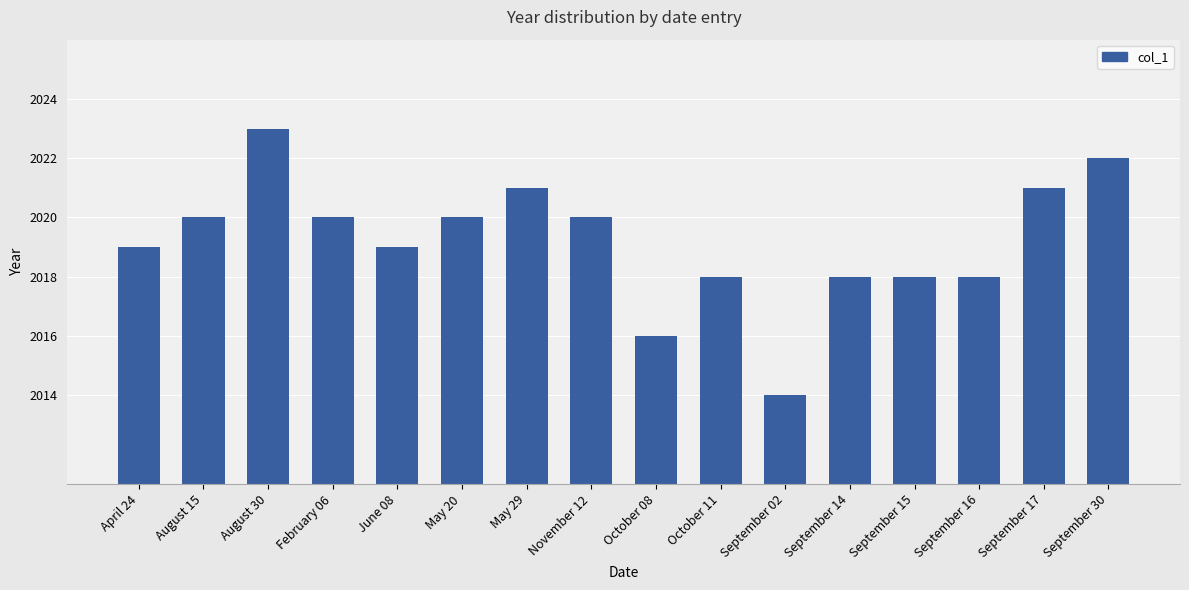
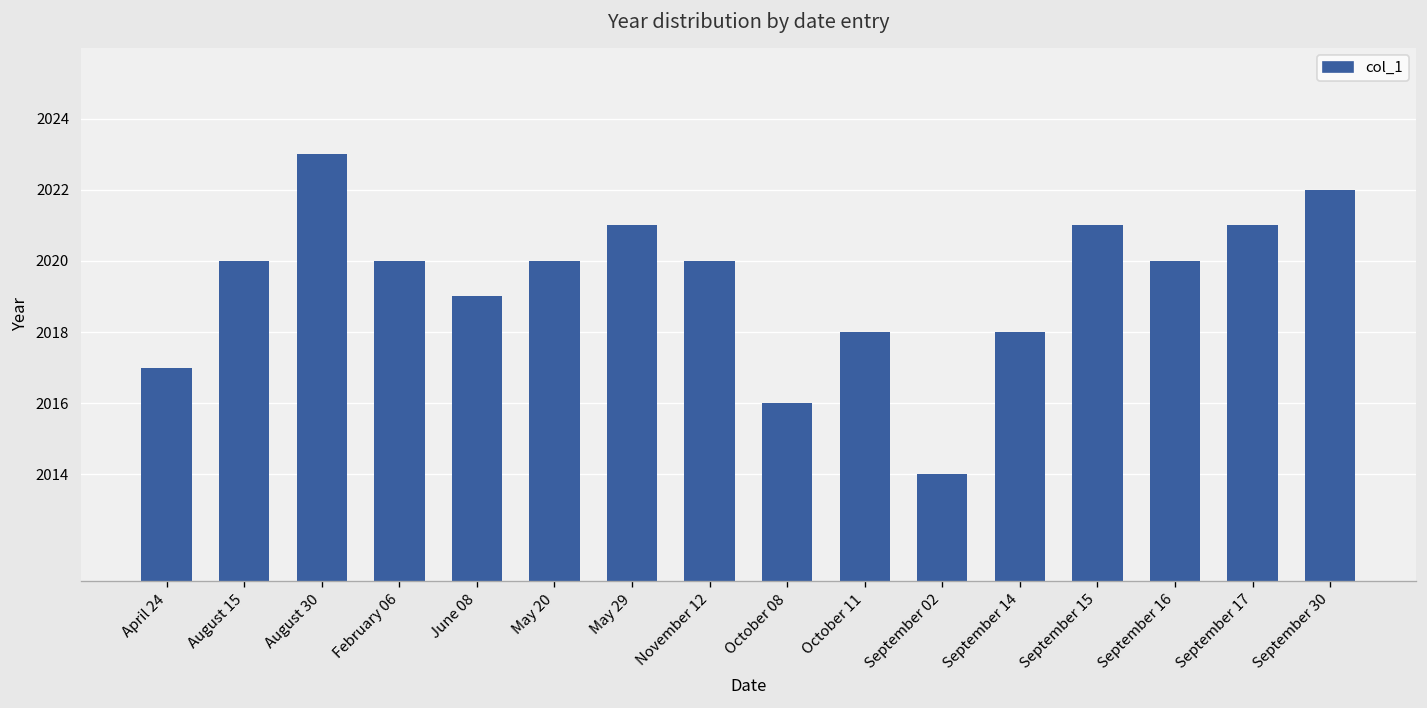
April 24: 2019 -> 2017
September 15: 2018 -> 2021
September 16: 2018 -> 2020
